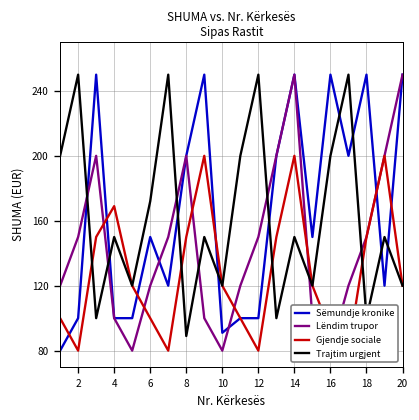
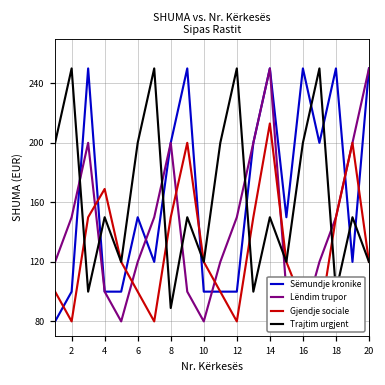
Trajtim urgjent, 6: 172 -> 200
Sëmundje kronike, 10: 91 -> 100
Gjendje sociale, 14: 200 -> 213
